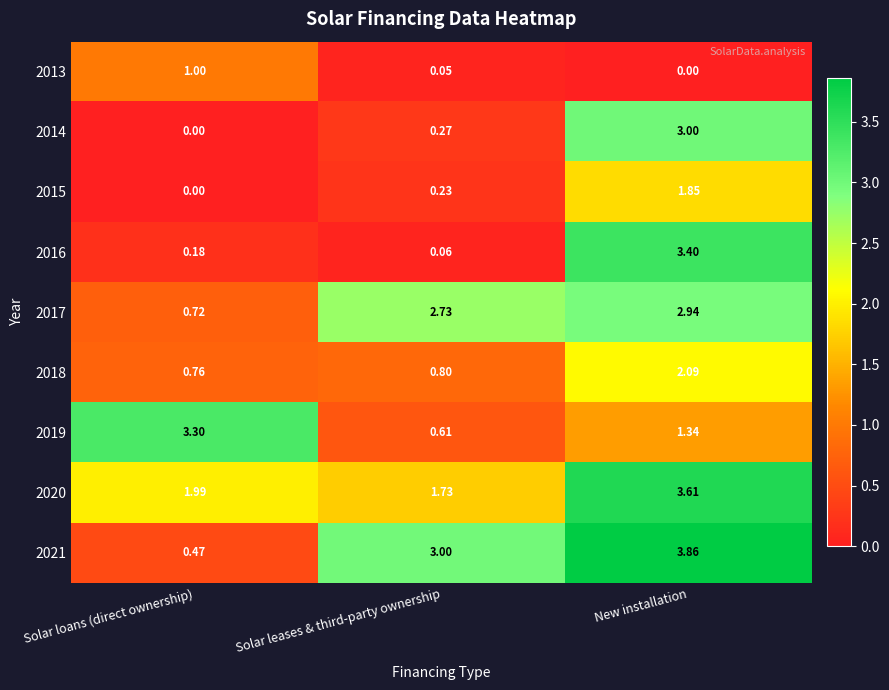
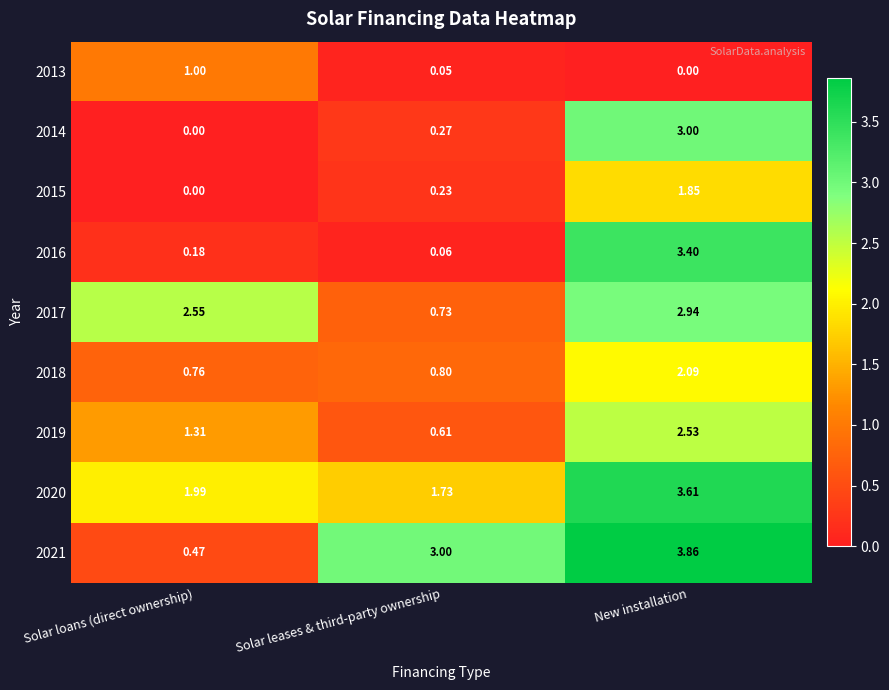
2017, Solar loans (direct ownership): 0.72 -> 2.55
2017, Solar leases & third-party ownership: 2.73 -> 0.73
2019, Solar loans (direct ownership): 3.30 -> 1.31
2019, New installation: 1.34 -> 2.53
